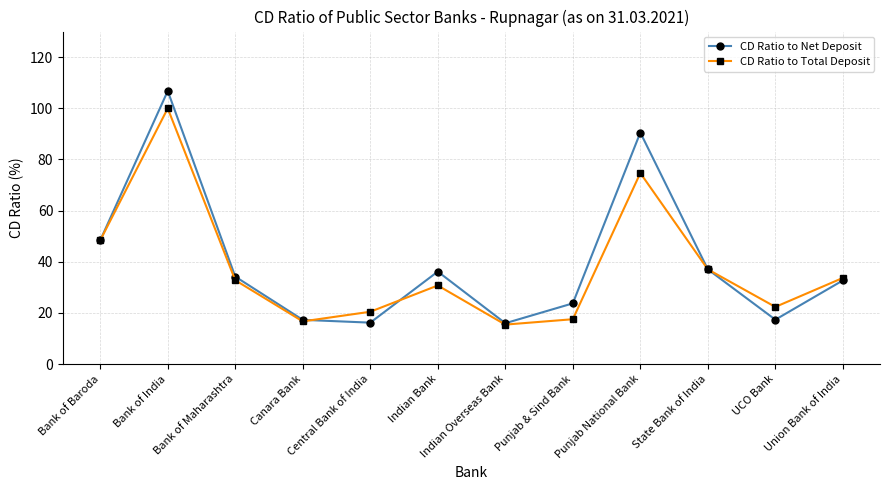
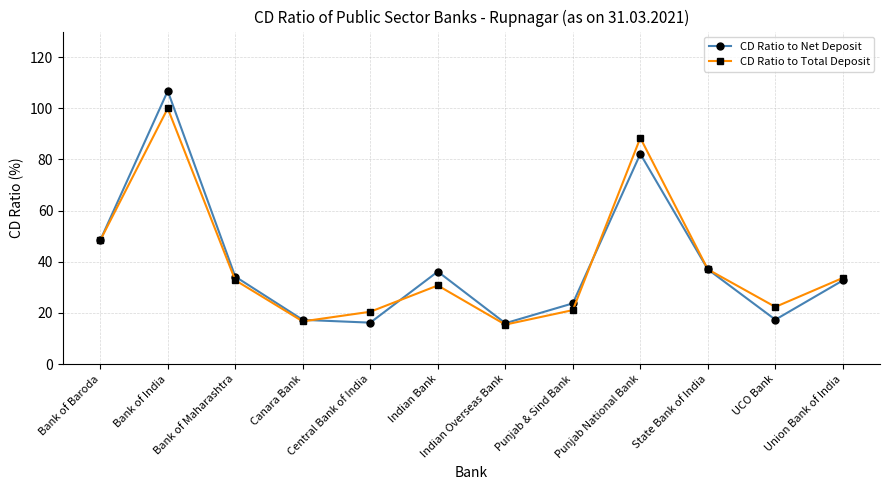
CD Ratio to Total Deposit, Punjab & Sind Bank: 18 -> 21
CD Ratio to Net Deposit, Punjab National Bank: 91 -> 82
CD Ratio to Total Deposit, Punjab National Bank: 75 -> 88
